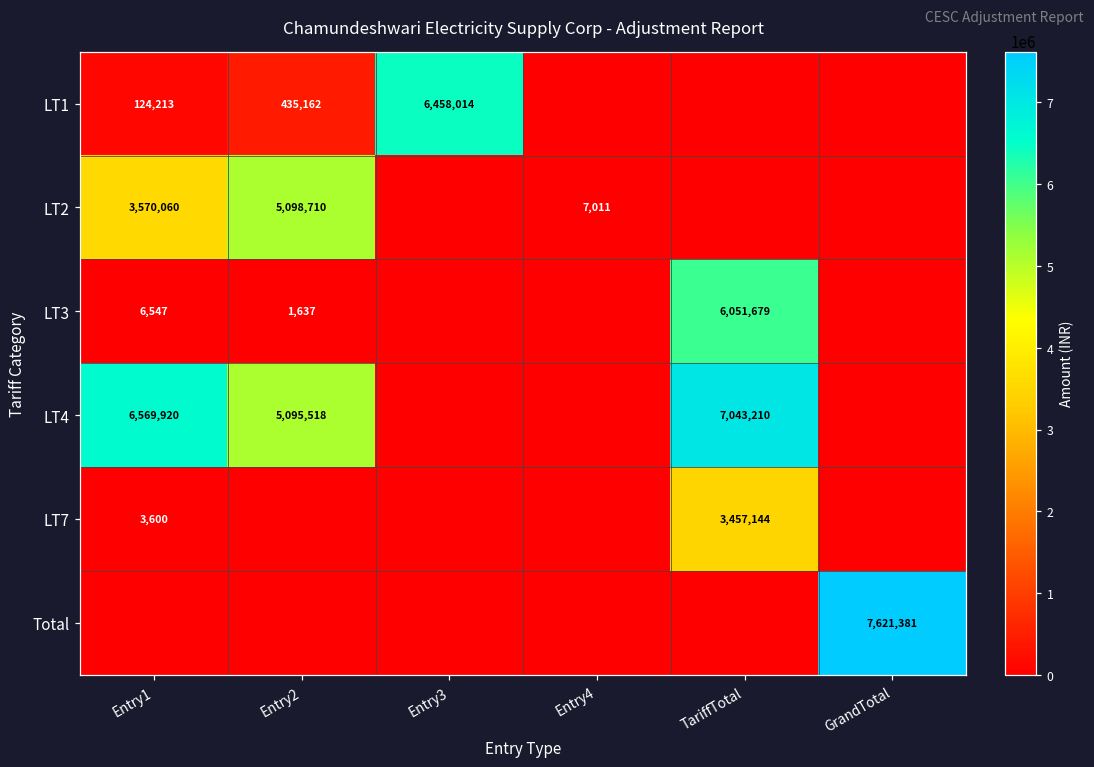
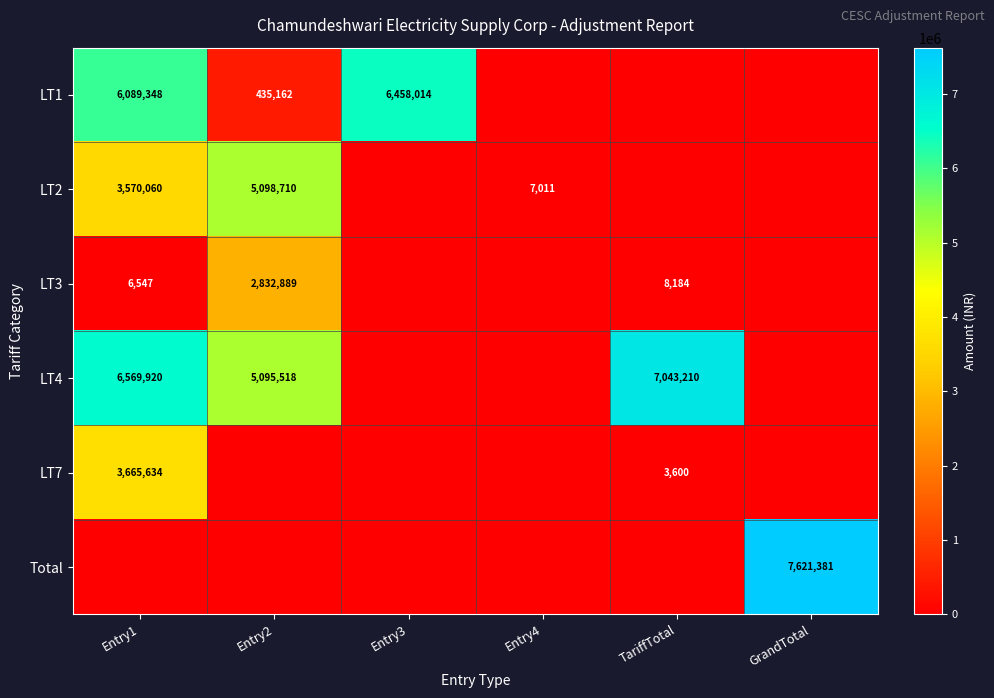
LT1, Entry1: 124,213 -> 6,089,348
LT3, Entry2: 1,637 -> 2,832,889
LT3, TariffTotal: 6,051,679 -> 8,184
LT7, Entry1: 3,600 -> 3,665,634
LT7, TariffTotal: 3,457,144 -> 3,600
